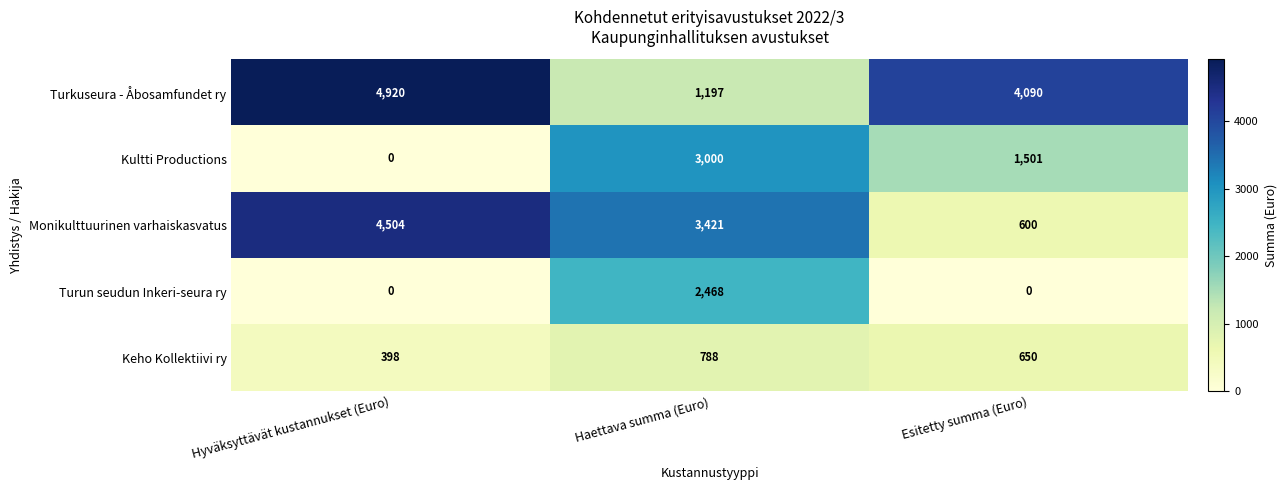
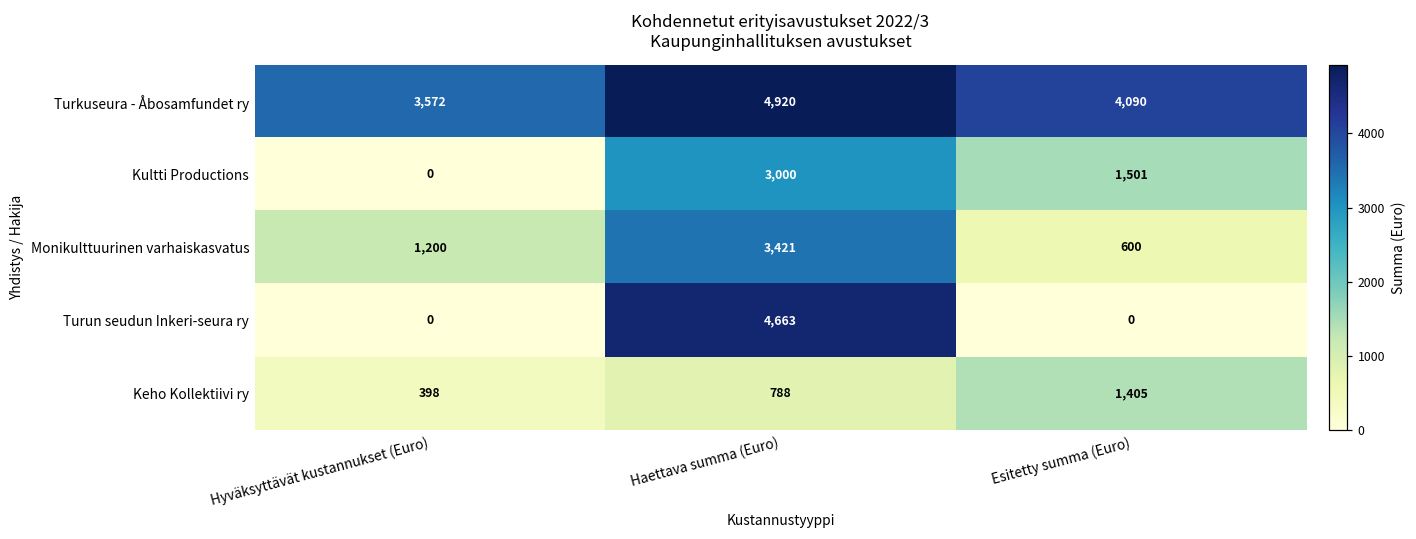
Turkuseura - Åbosamfundet ry, Hyväksyttävät kustannukset (Euro): 4,920 -> 3,572
Turkuseura - Åbosamfundet ry, Haettava summa (Euro): 1,197 -> 4,920
Monikulttuurinen varhaiskasvatus, Hyväksyttävät kustannukset (Euro): 4,504 -> 1,200
Turun seudun Inkeri-seura ry, Haettava summa (Euro): 2,468 -> 4,663
Keho Kollektiivi ry, Esitetty summa (Euro): 650 -> 1,405
